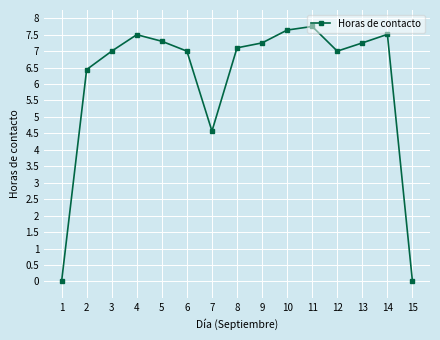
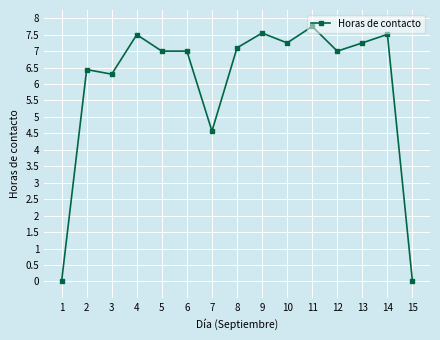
3: 7.0 -> 6.3
5: 7.3 -> 7.0
9: 7.3 -> 7.6
10: 7.6 -> 7.3
